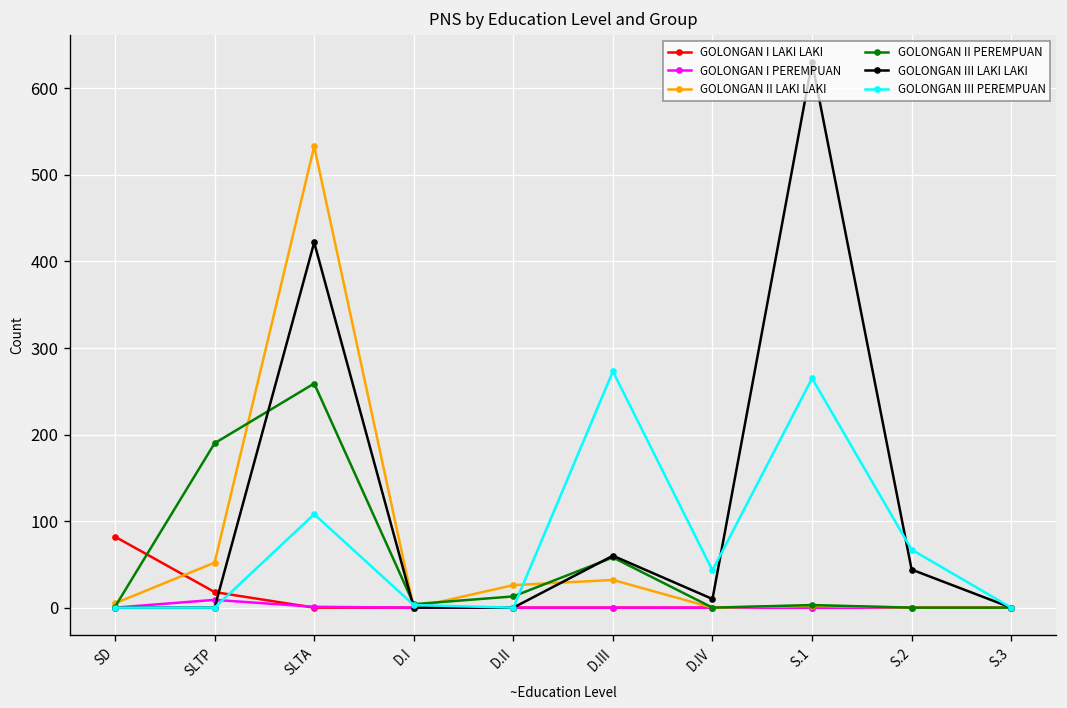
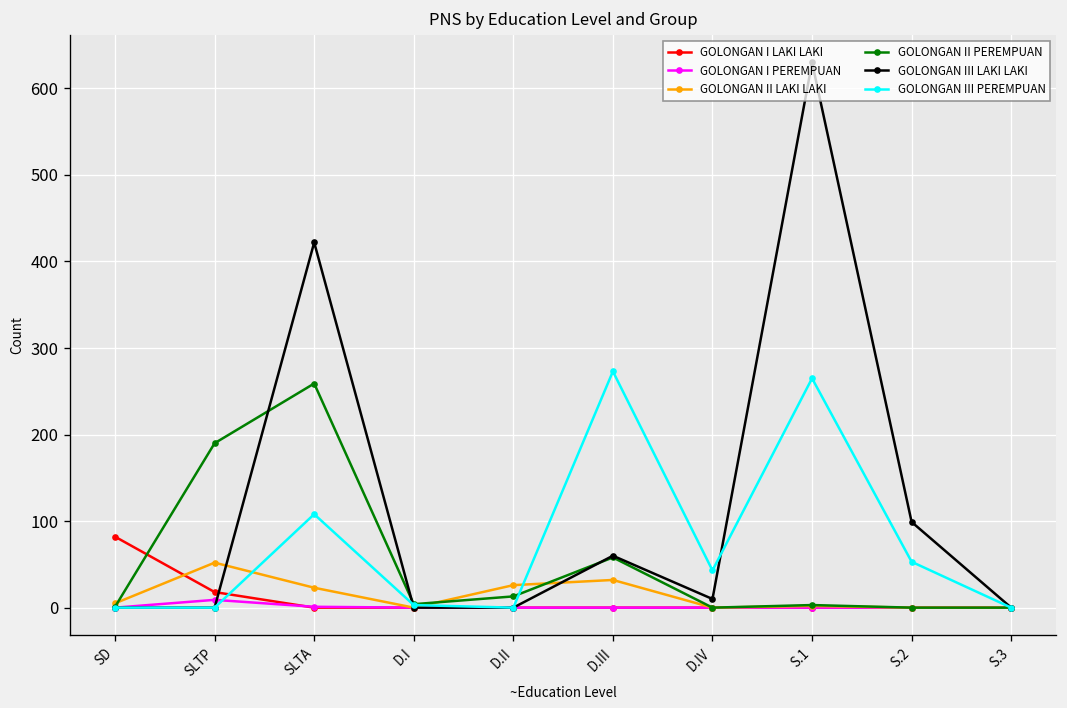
GOLONGAN II LAKI LAKI, SLTA: 530 -> 20
GOLONGAN III LAKI LAKI, S.2: 40 -> 100
GOLONGAN III PEREMPUAN, S.2: 70 -> 50
